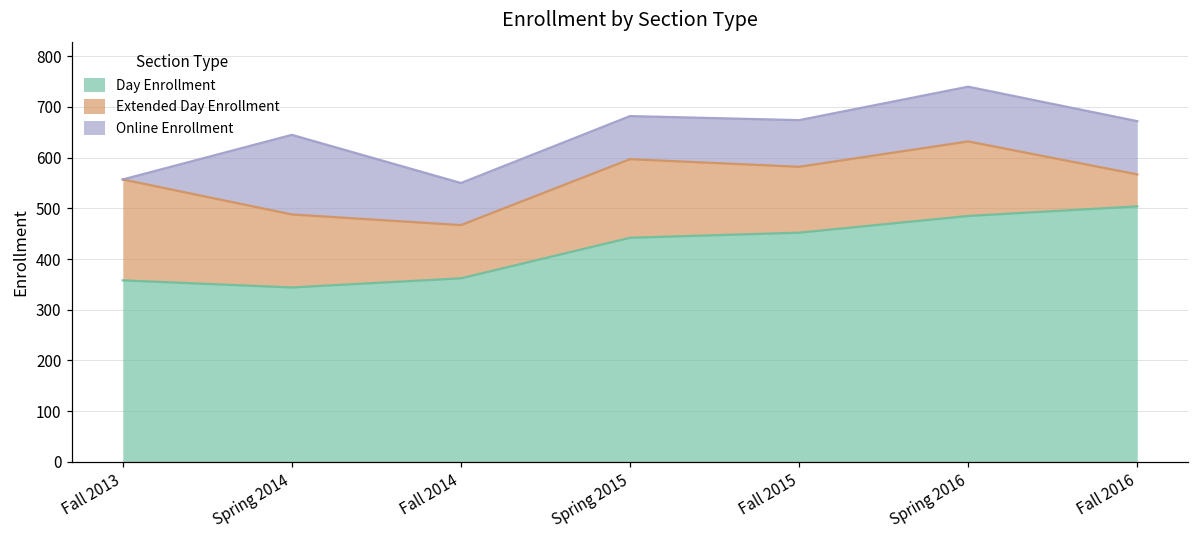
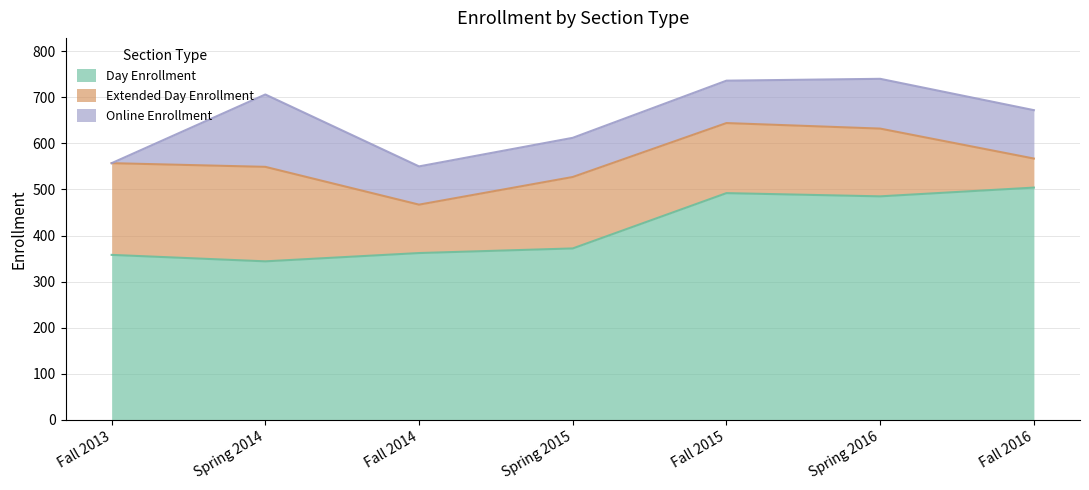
Extended Day Enrollment, Spring 2014: 140 -> 210
Day Enrollment, Spring 2015: 440 -> 370
Day Enrollment, Fall 2015: 450 -> 490
Extended Day Enrollment, Fall 2015: 130 -> 150
